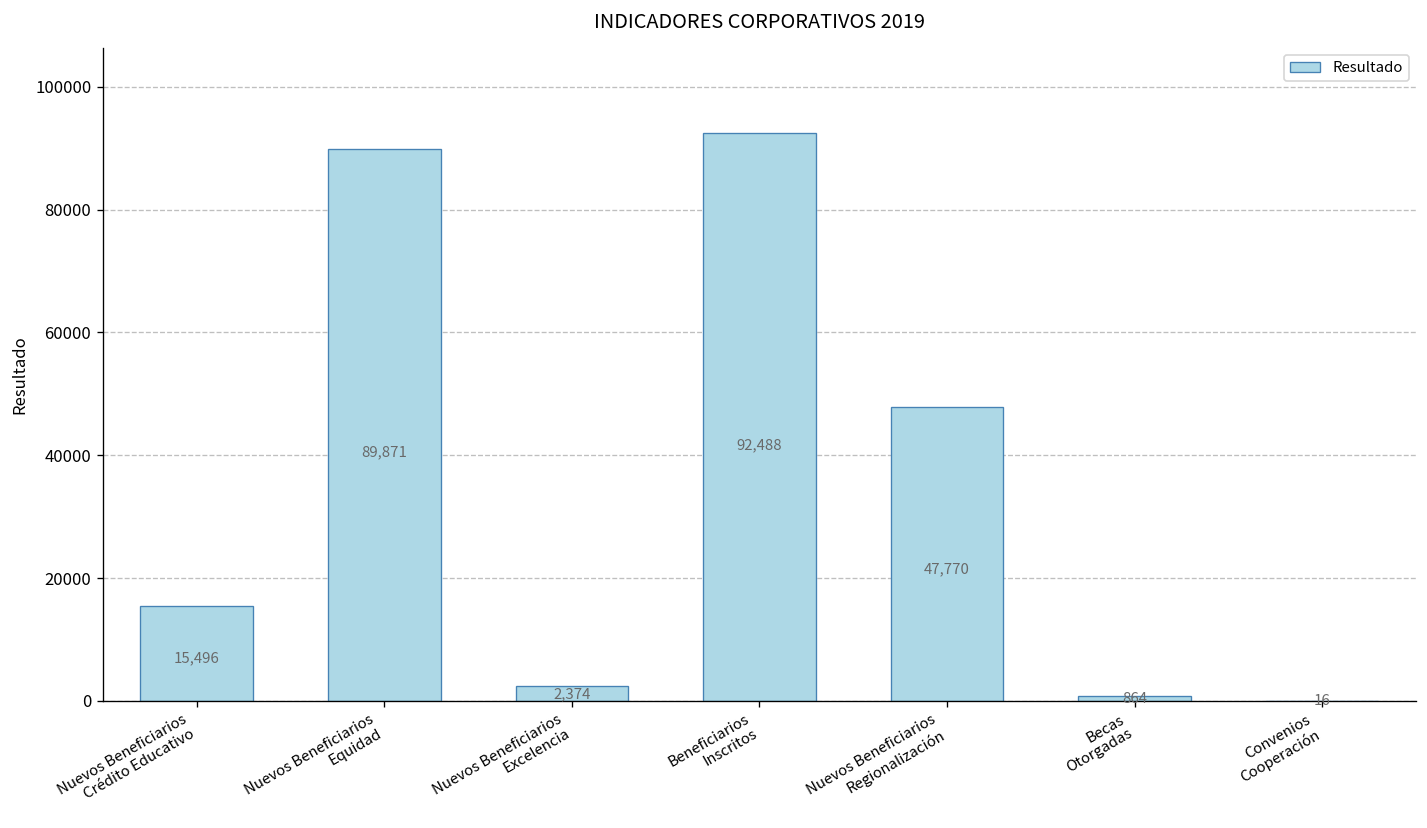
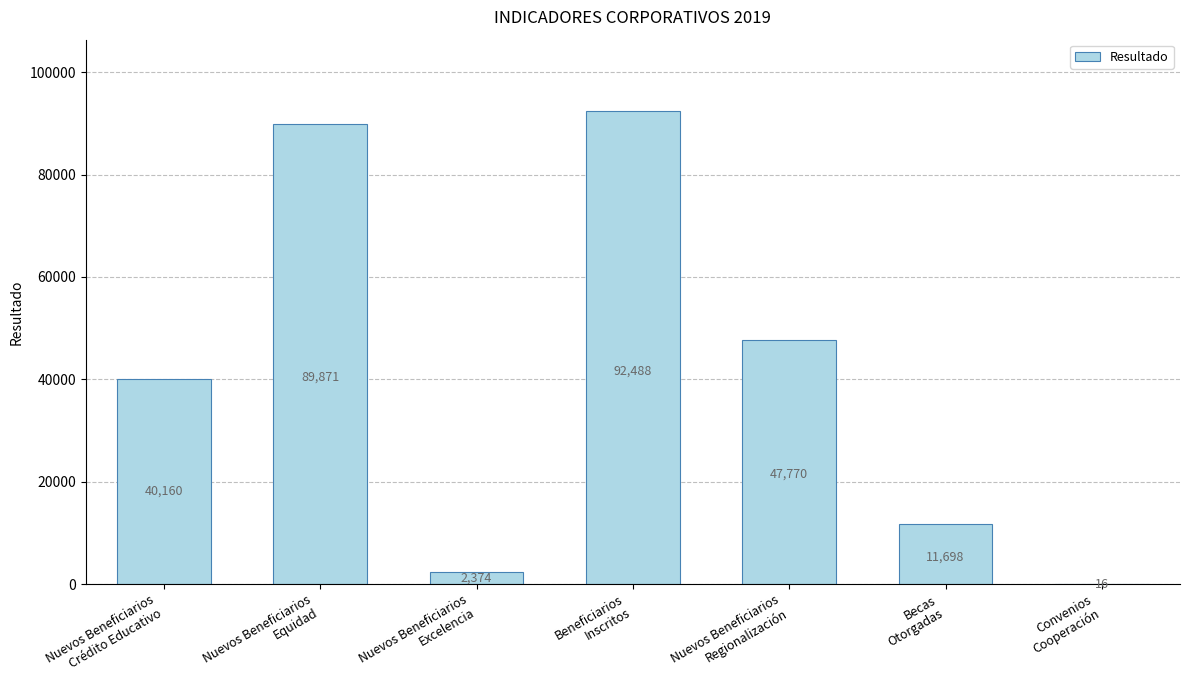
Nuevos Beneficiarios Crédito Educativo: 15,496 -> 40,160
Becas Otorgadas: 864 -> 11,698
